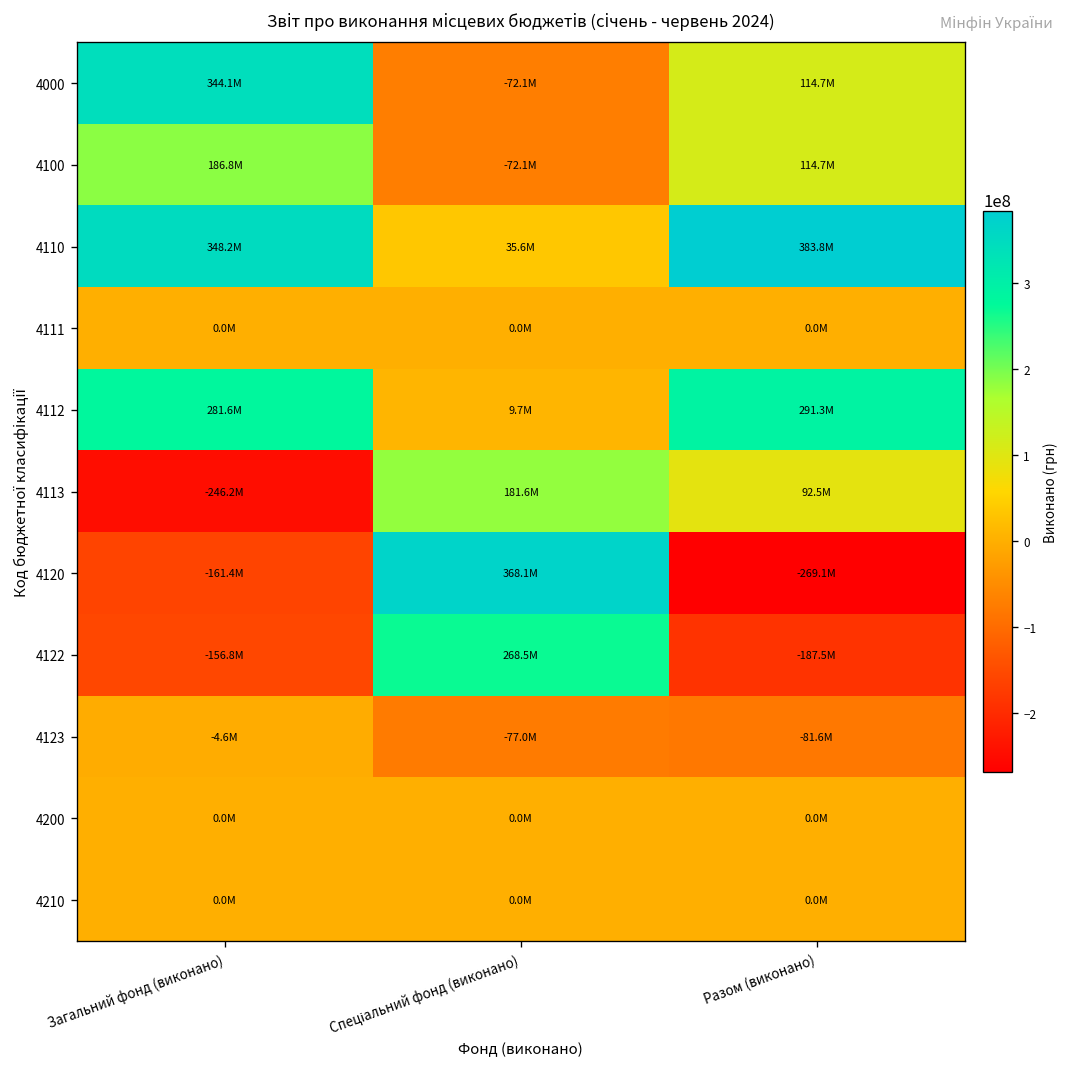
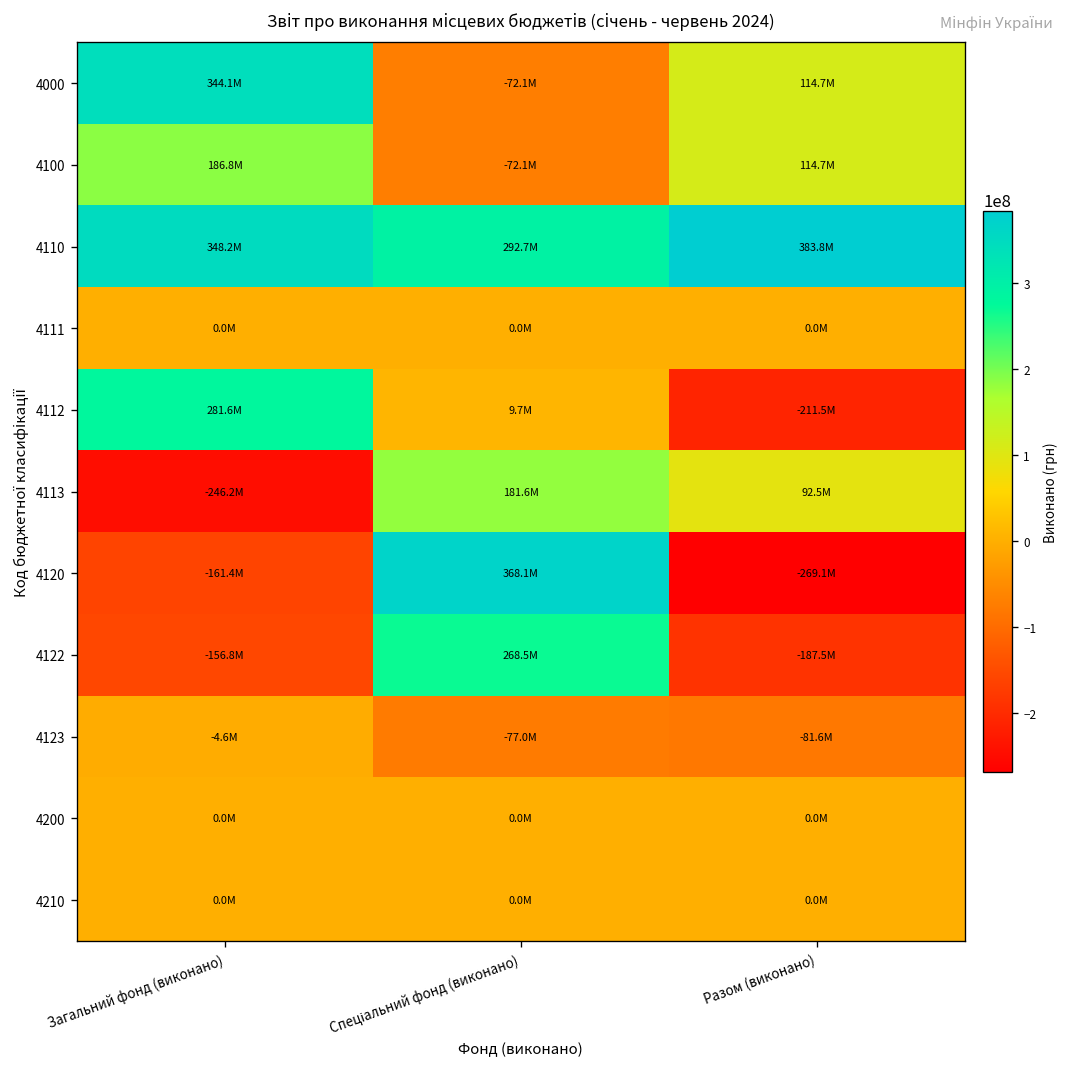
4110, Спеціальний фонд (виконано): 35.6M -> 292.7M
4112, Разом (виконано): 291.3M -> -211.5M
